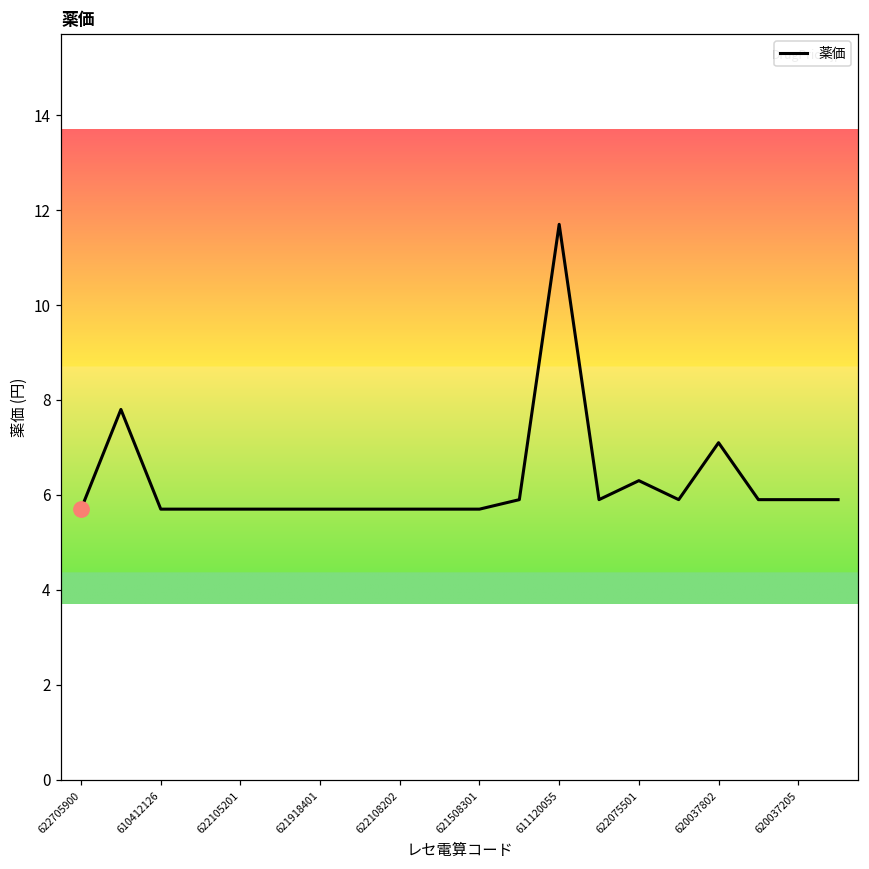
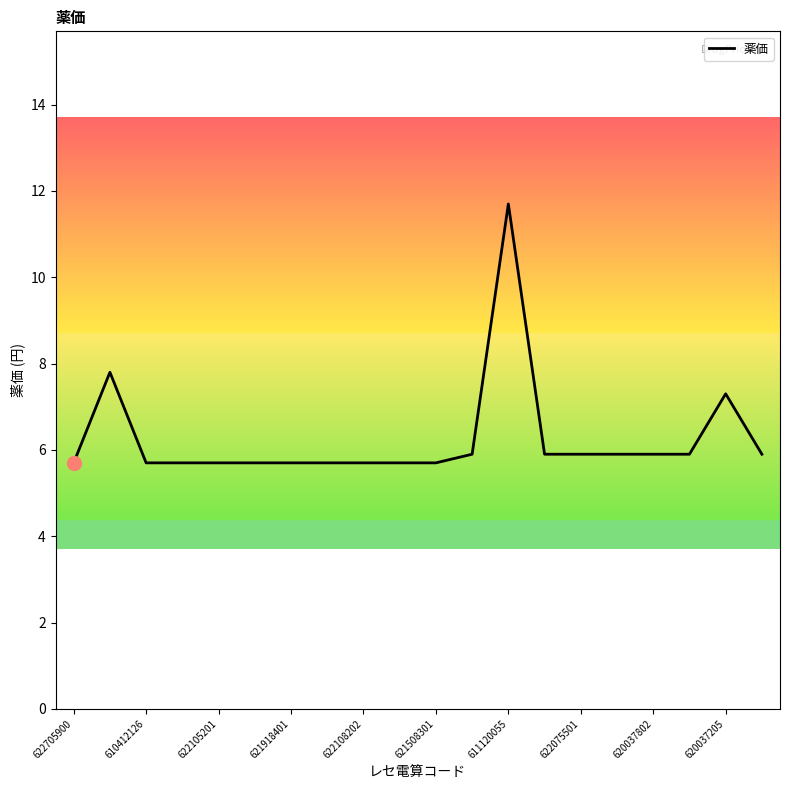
薬価, 622075501: 6.3 -> 5.9
薬価, 620037802: 7.1 -> 5.9
薬価, 620037205: 5.9 -> 7.3
